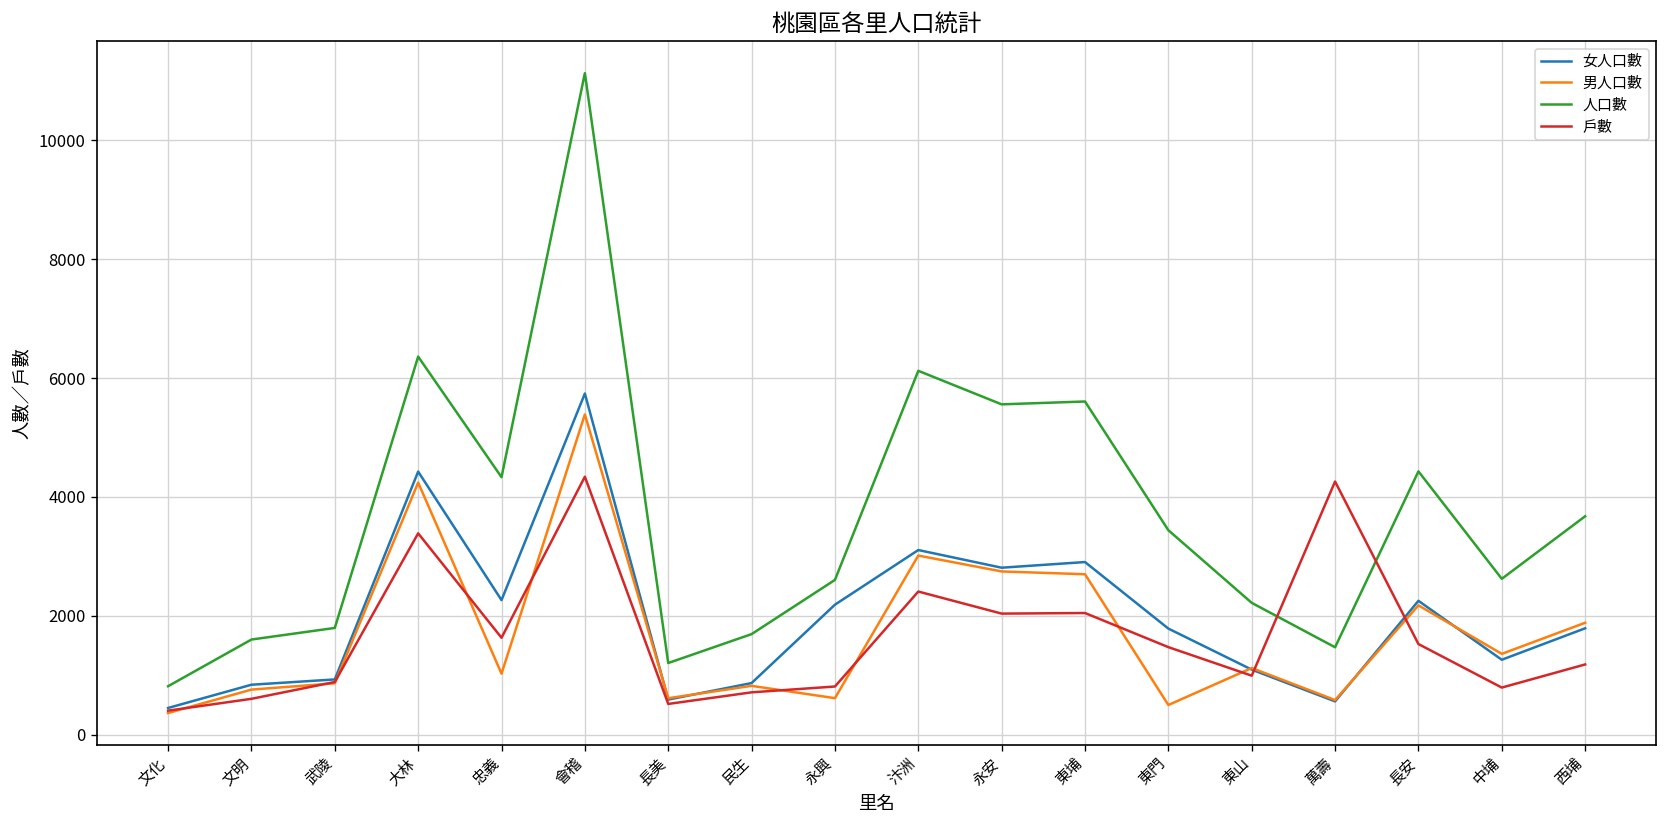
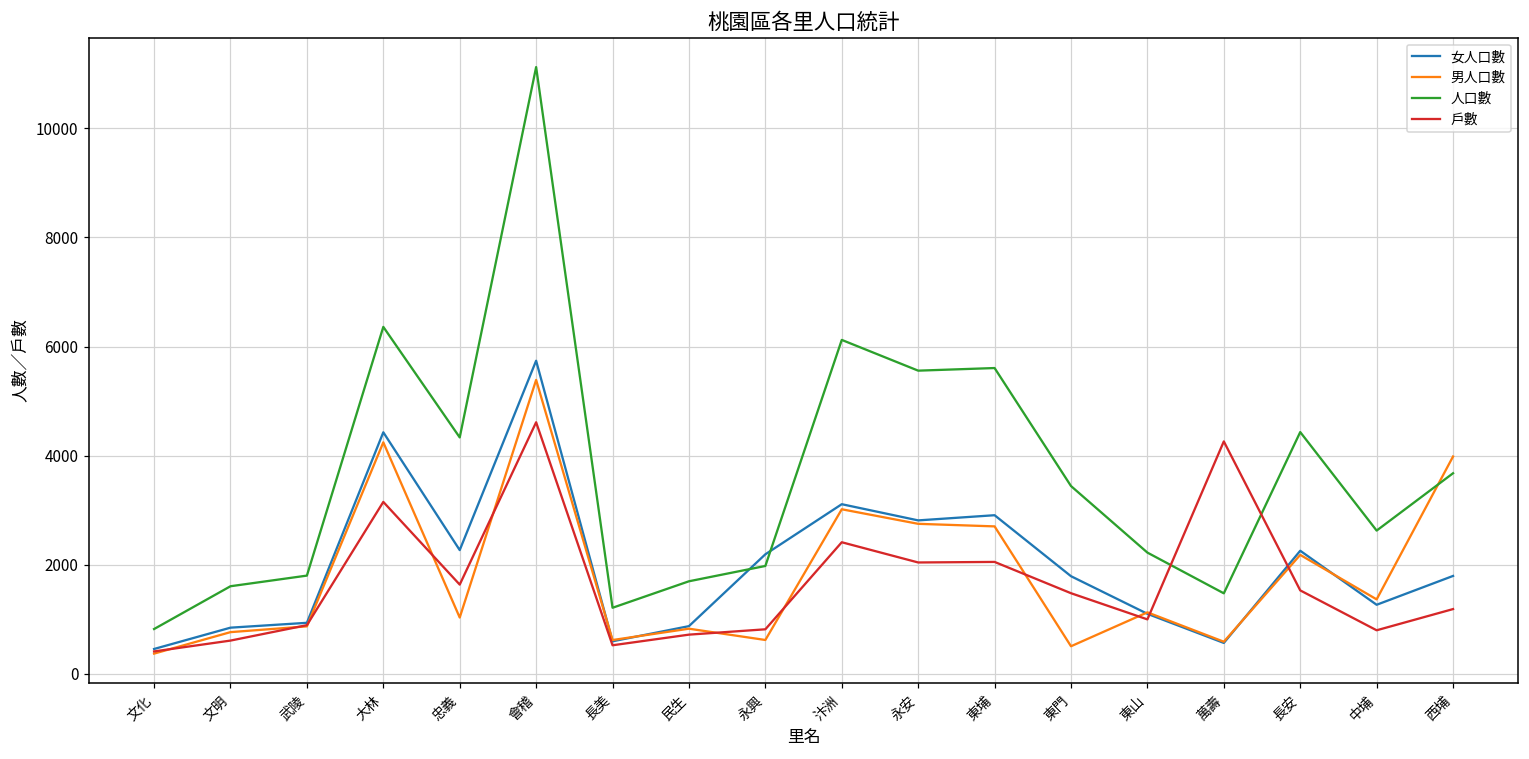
戶數, 大林: 3400 -> 3100
戶數, 會稽: 4300 -> 4600
人口數, 永興: 2600 -> 2000
男人口數, 西埔: 1900 -> 4000
